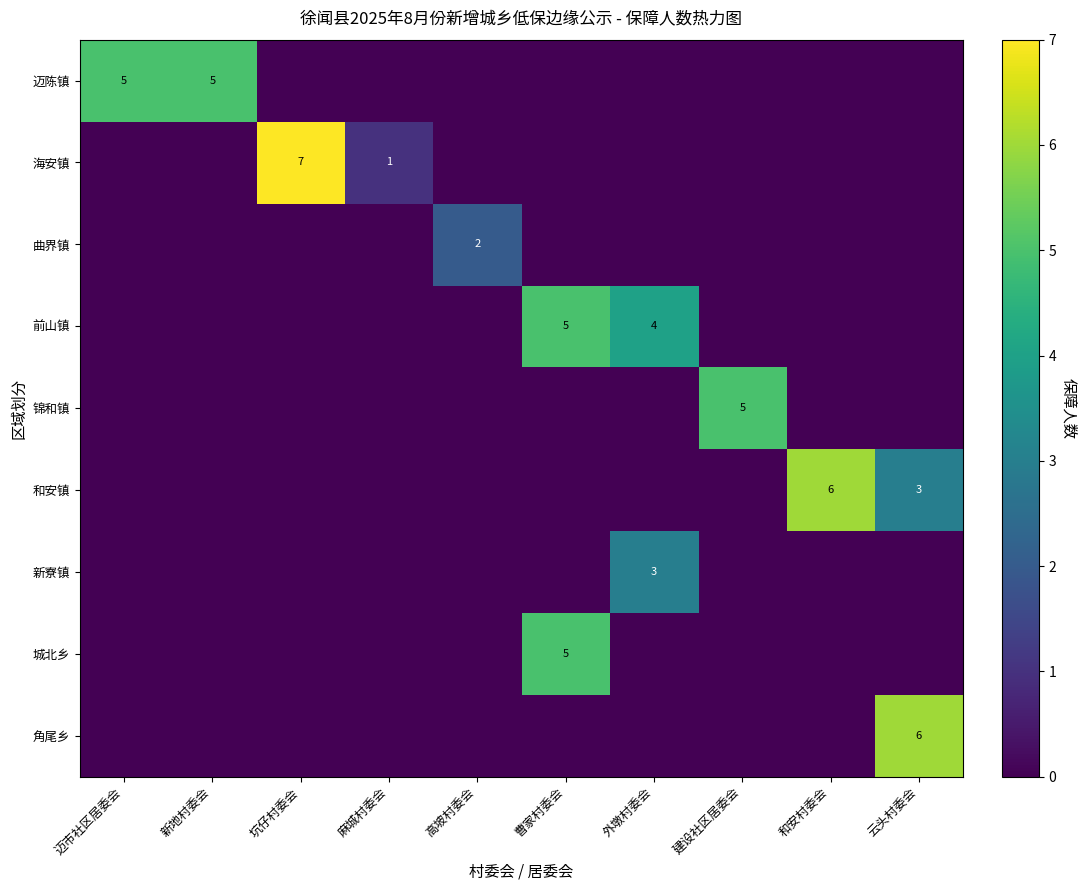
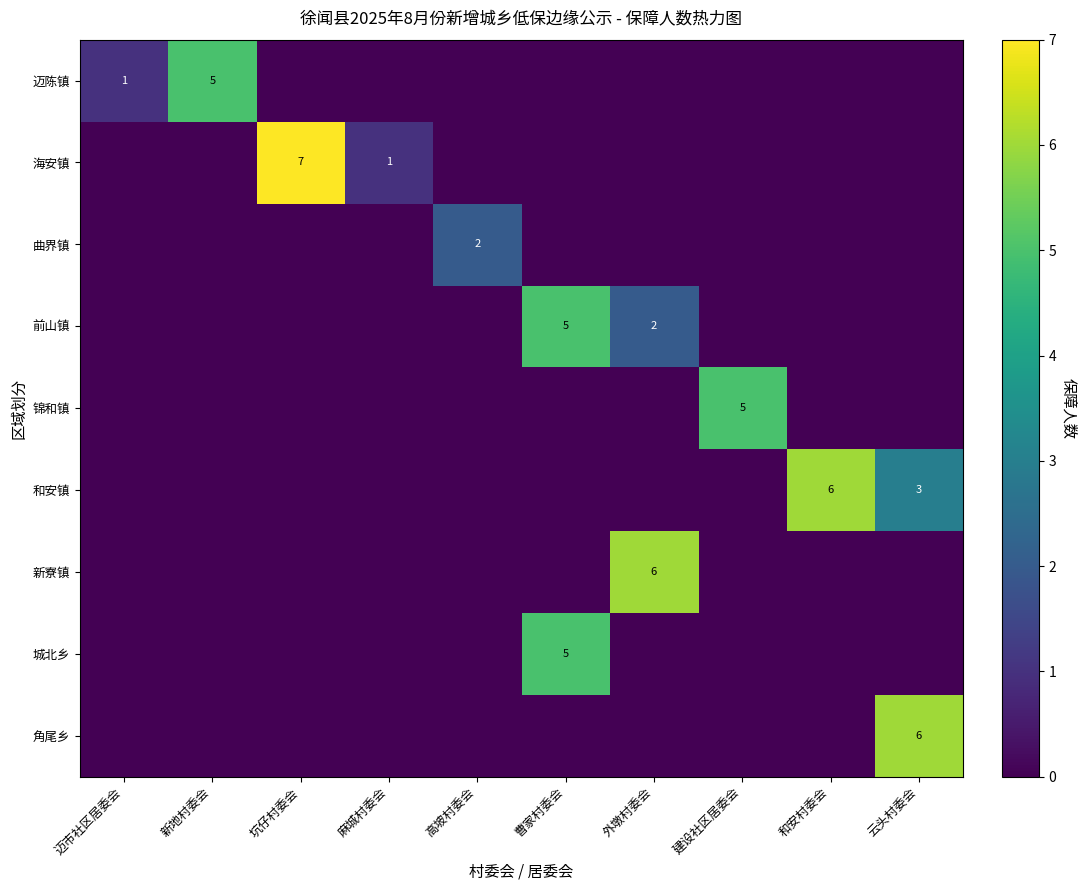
迈陈镇, 迈市社区居委会: 5 -> 1
前山镇, 外墩村委会: 4 -> 2
新寮镇, 外墩村委会: 3 -> 6
